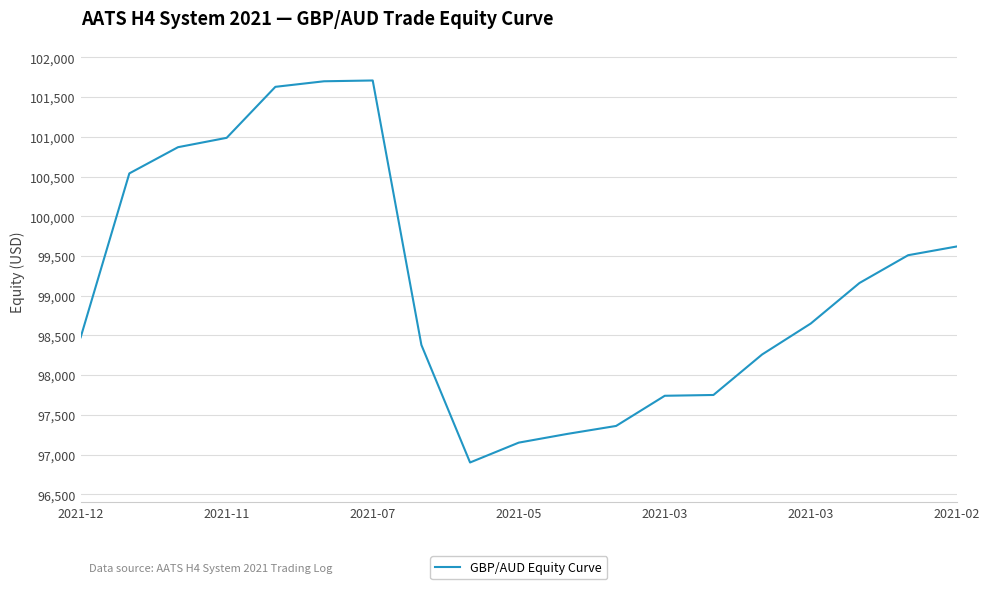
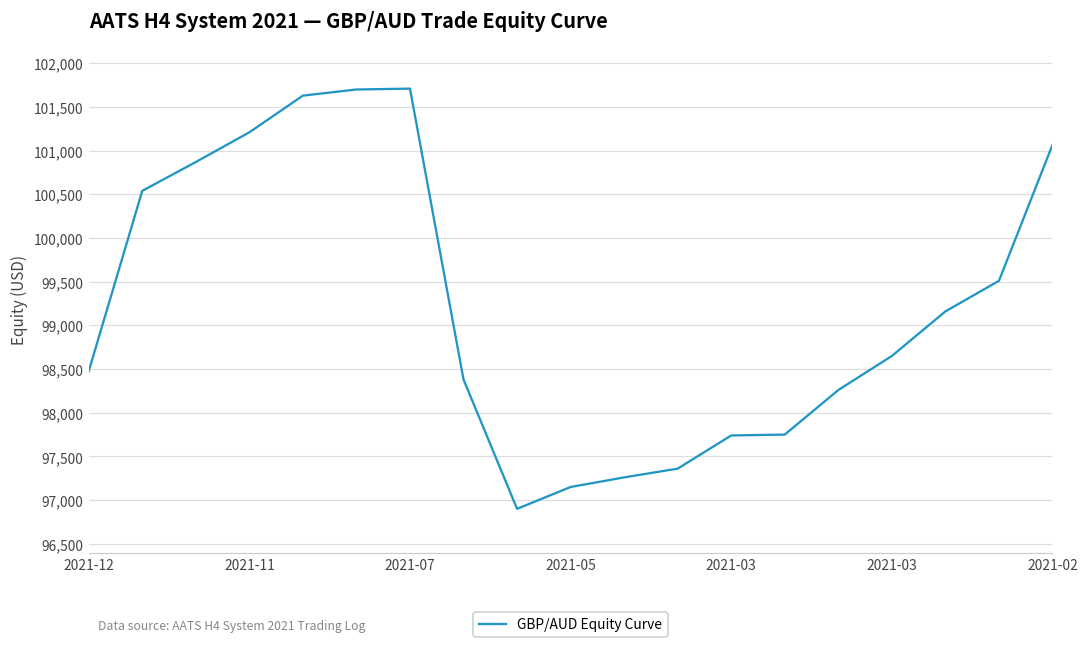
2021-11: 101,000 -> 101,200
2021-02: 99,600 -> 101,100
